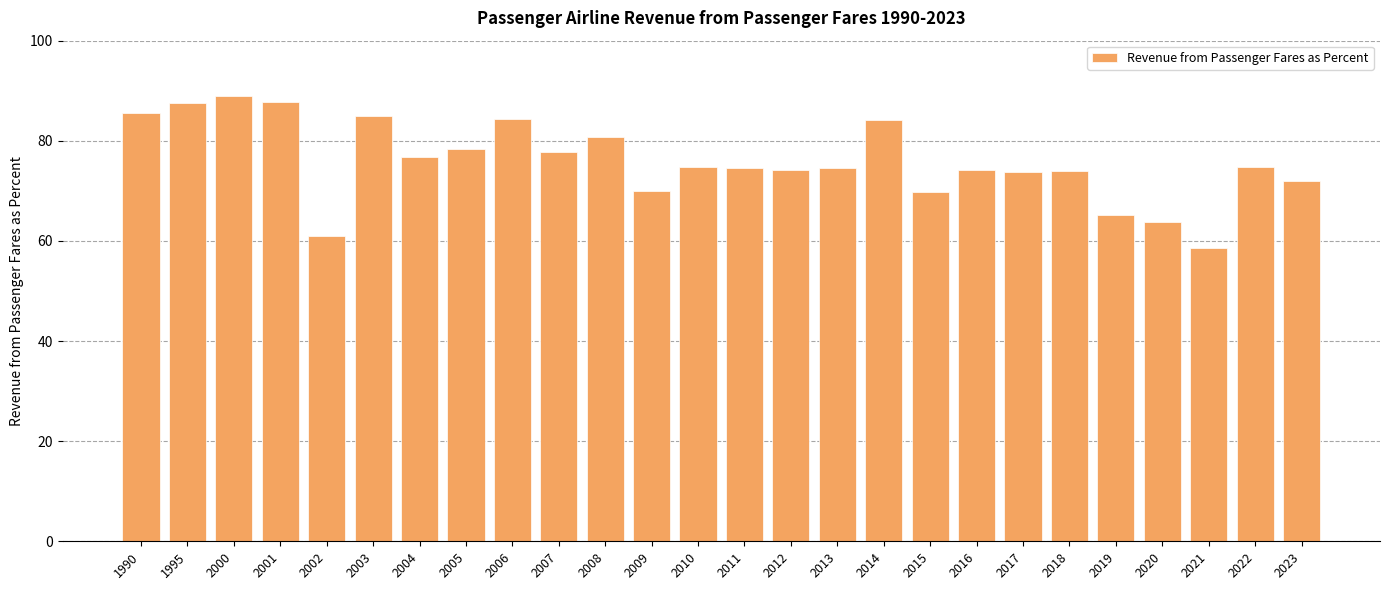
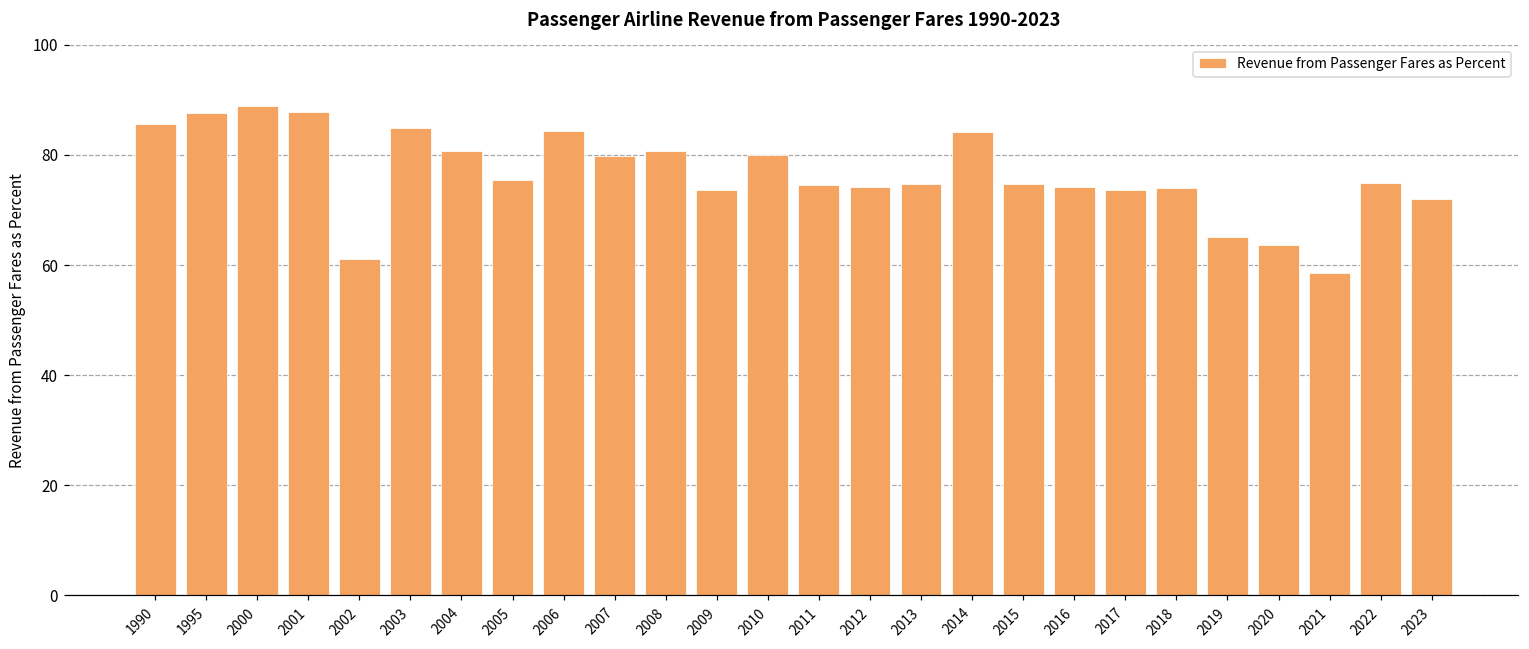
2004: 77 -> 81
2005: 78 -> 75
2007: 78 -> 80
2009: 70 -> 74
2010: 75 -> 80
2015: 70 -> 75
